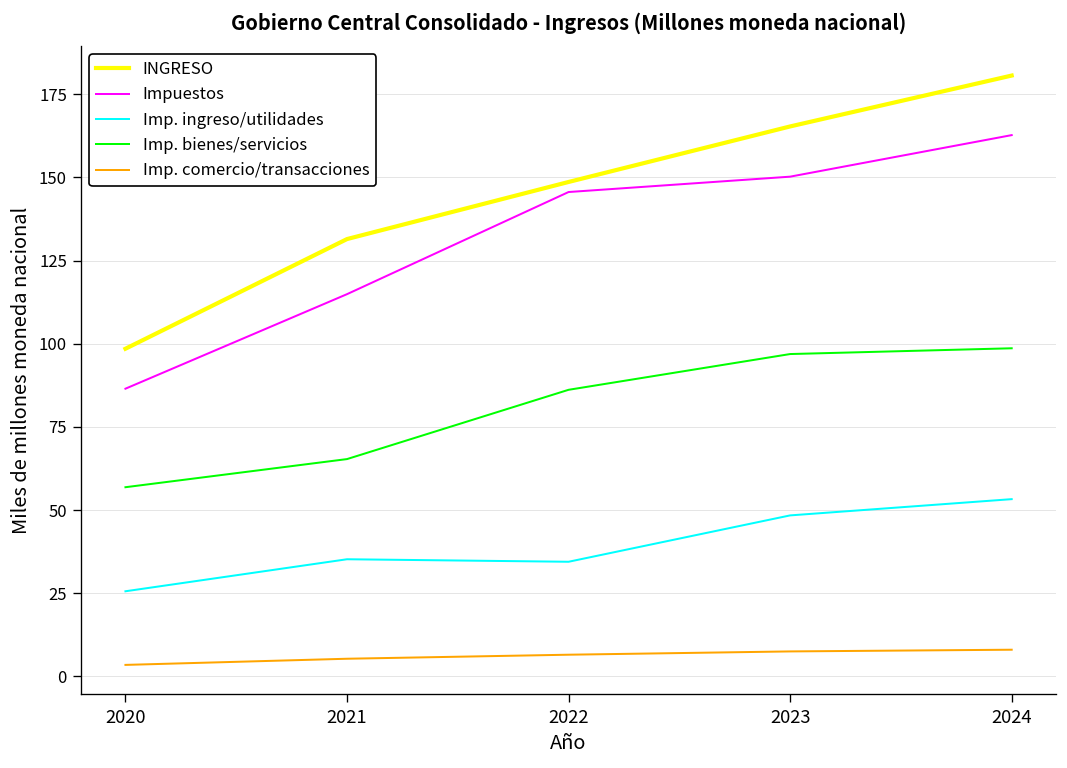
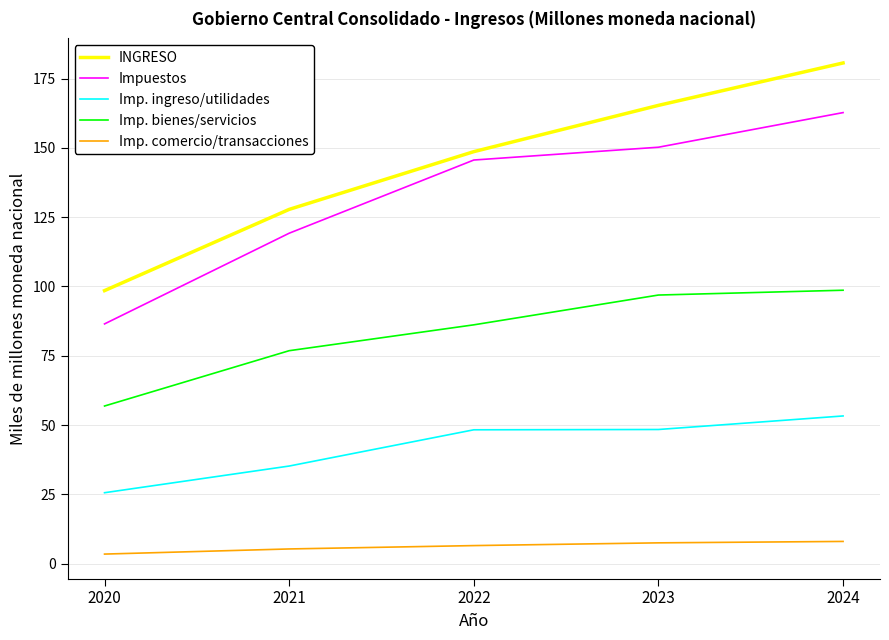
INGRESO, 2021: 131 -> 128
Impuestos, 2021: 115 -> 119
Imp. bienes/servicios, 2021: 65 -> 77
Imp. ingreso/utilidades, 2022: 34 -> 48
